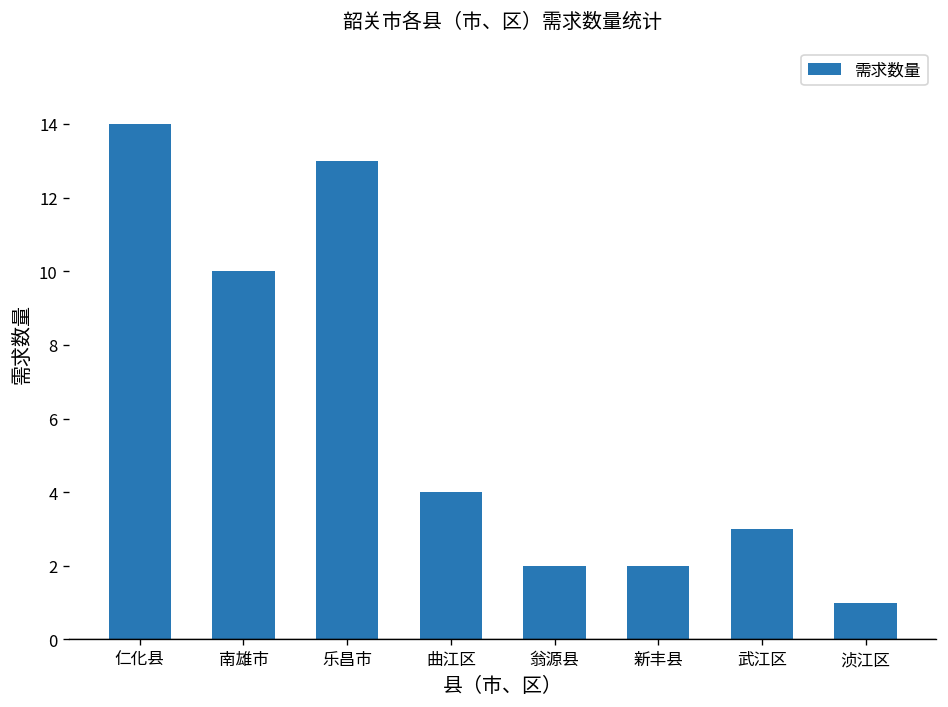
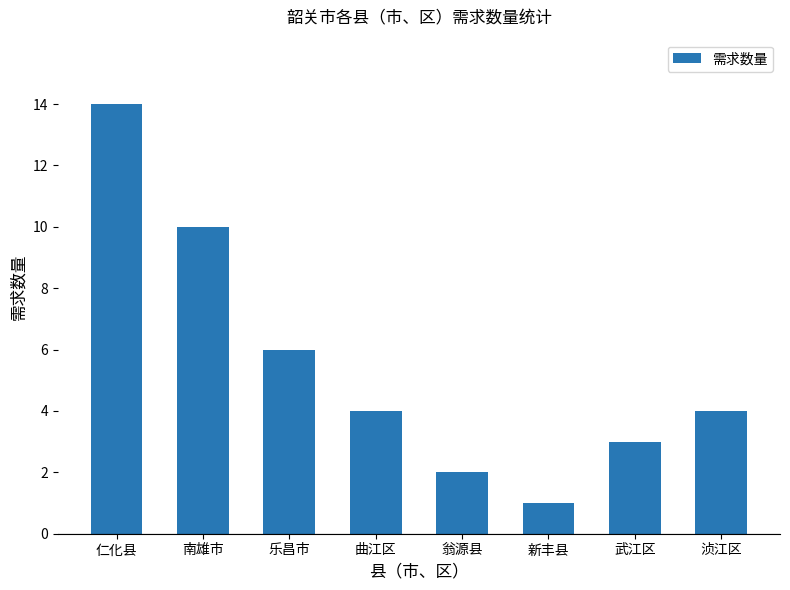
乐昌市: 13 -> 6
新丰县: 2 -> 1
浈江区: 1 -> 4
